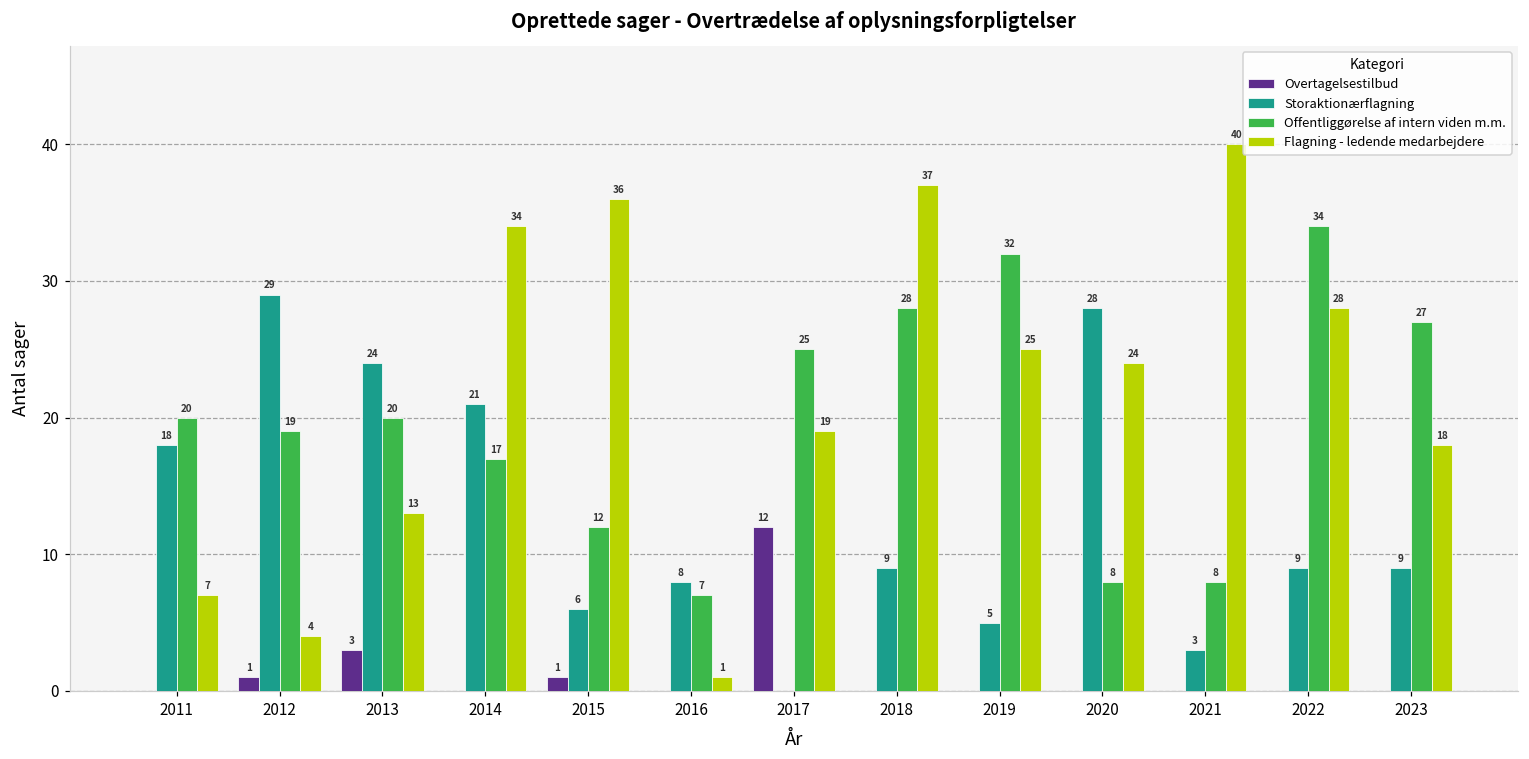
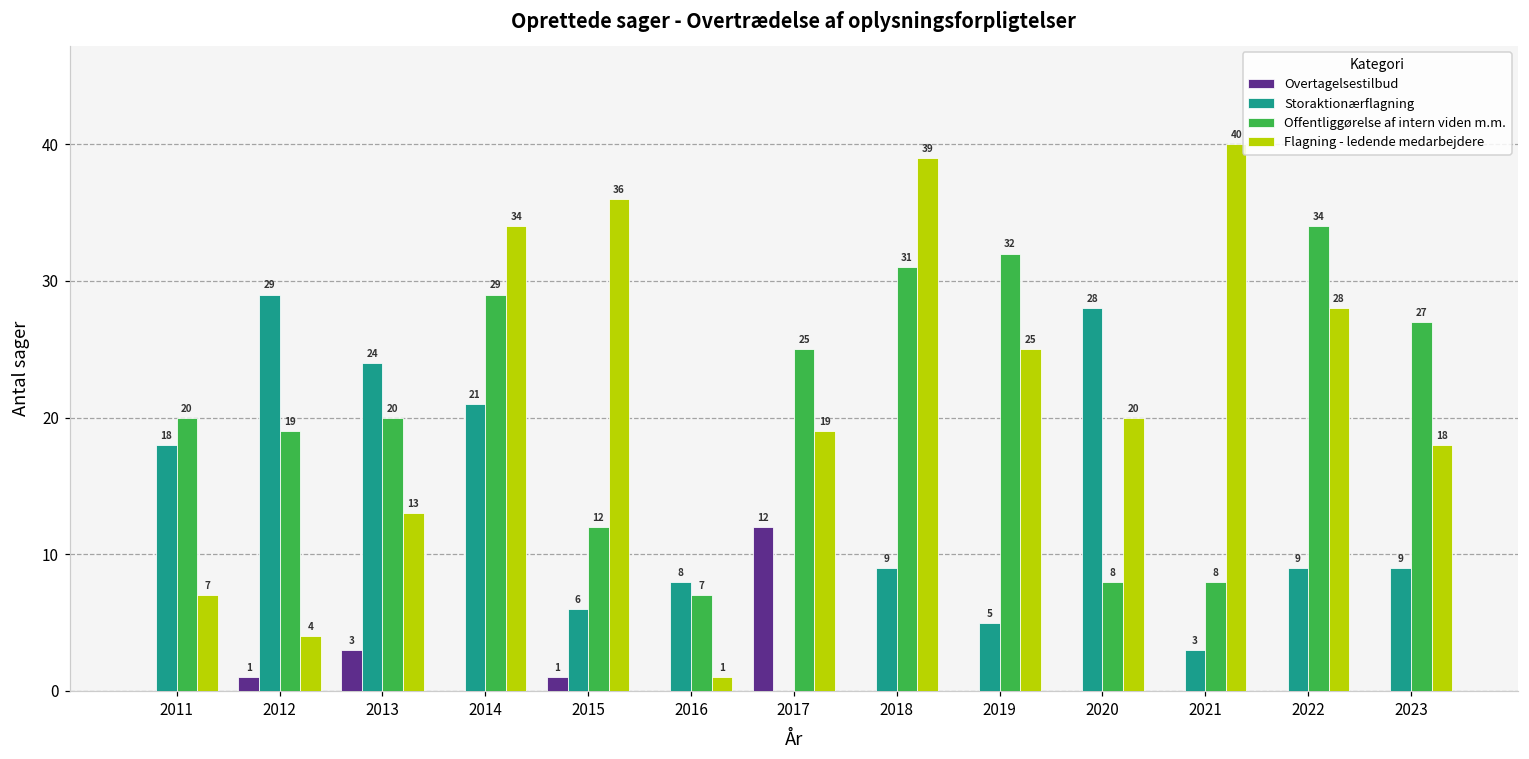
Offentliggørelse af intern viden m.m., 2014: 17 -> 29
Offentliggørelse af intern viden m.m., 2018: 28 -> 31
Flagning - ledende medarbejdere, 2018: 37 -> 39
Flagning - ledende medarbejdere, 2020: 24 -> 20
